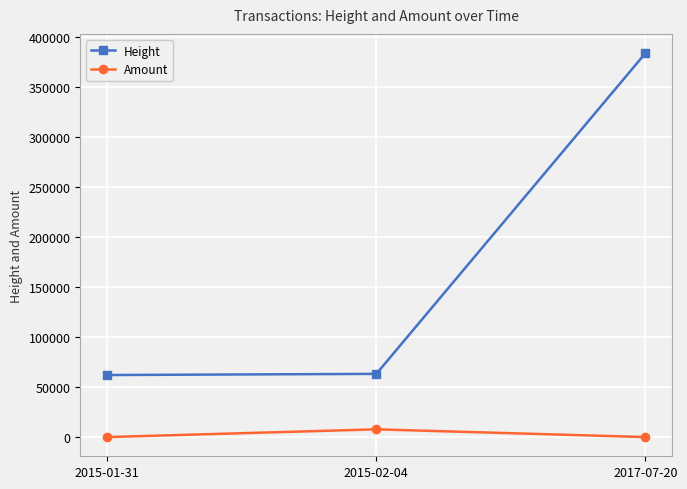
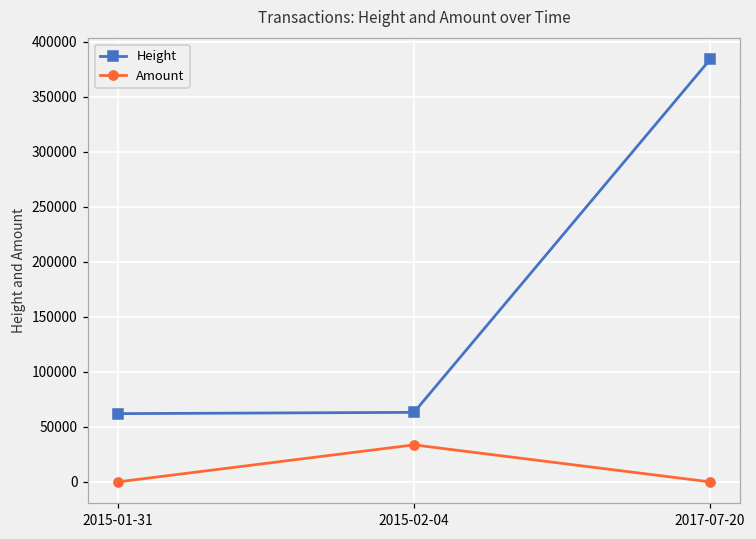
Amount, 2015-02-04: 8000 -> 34000
